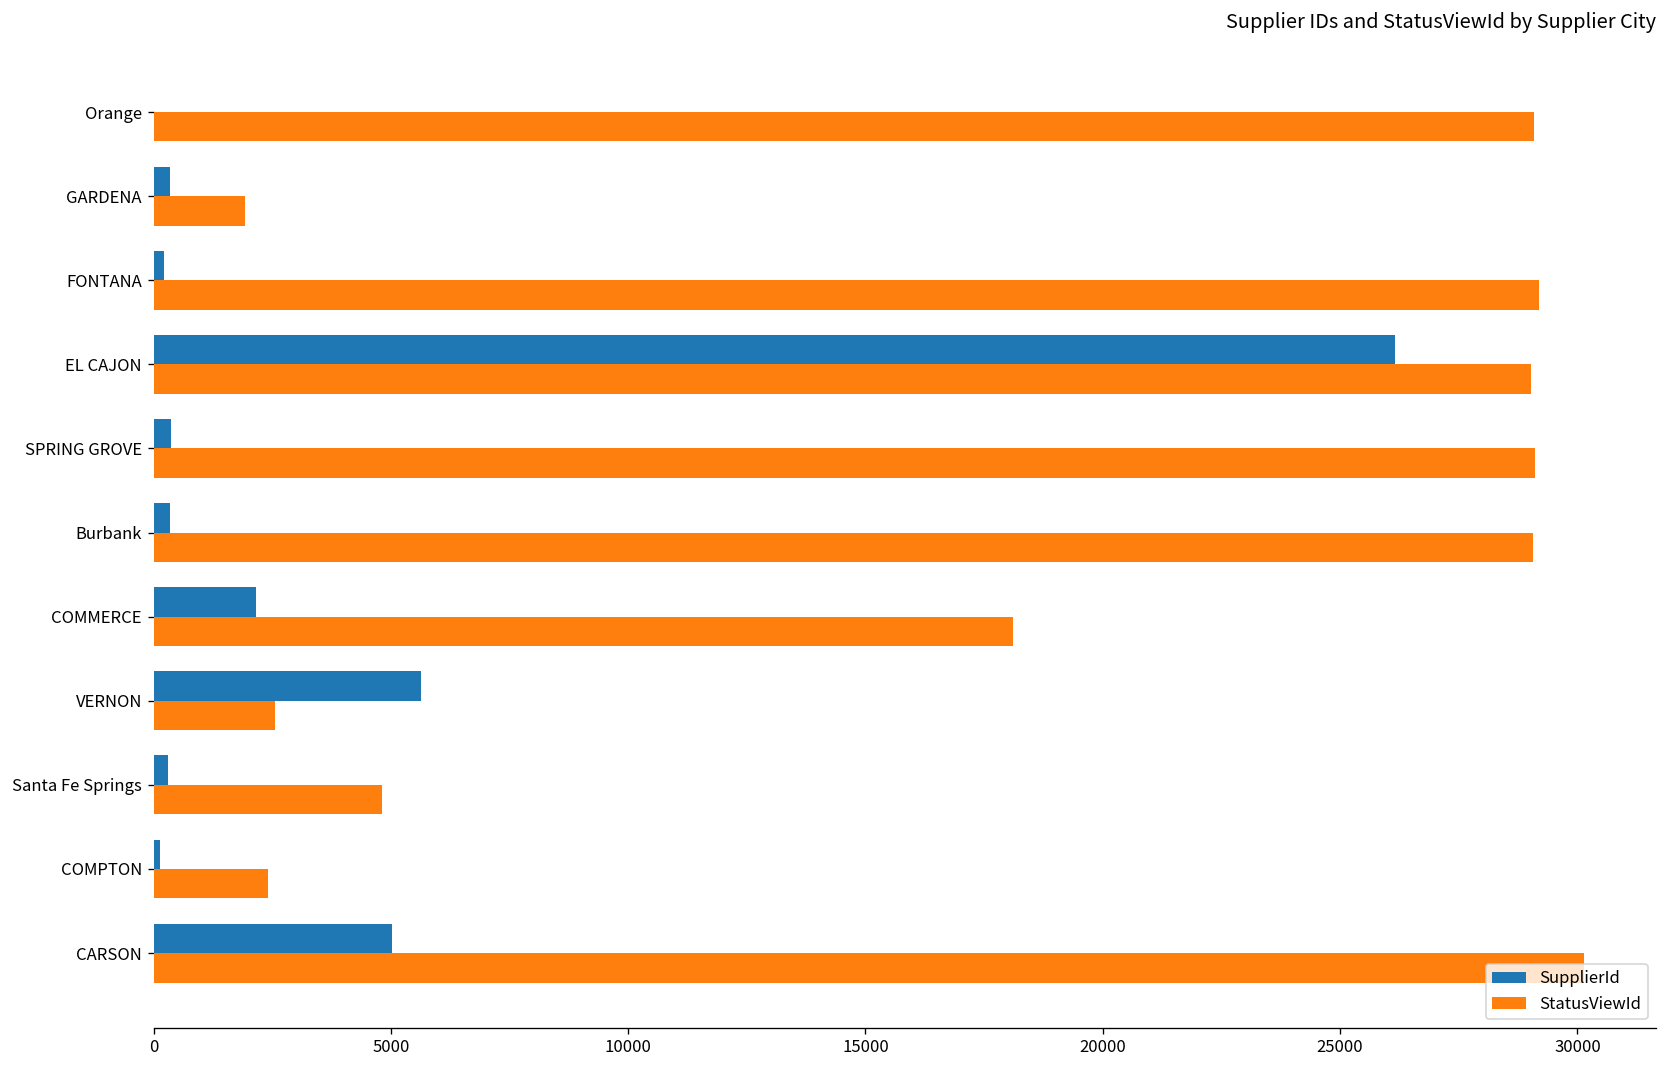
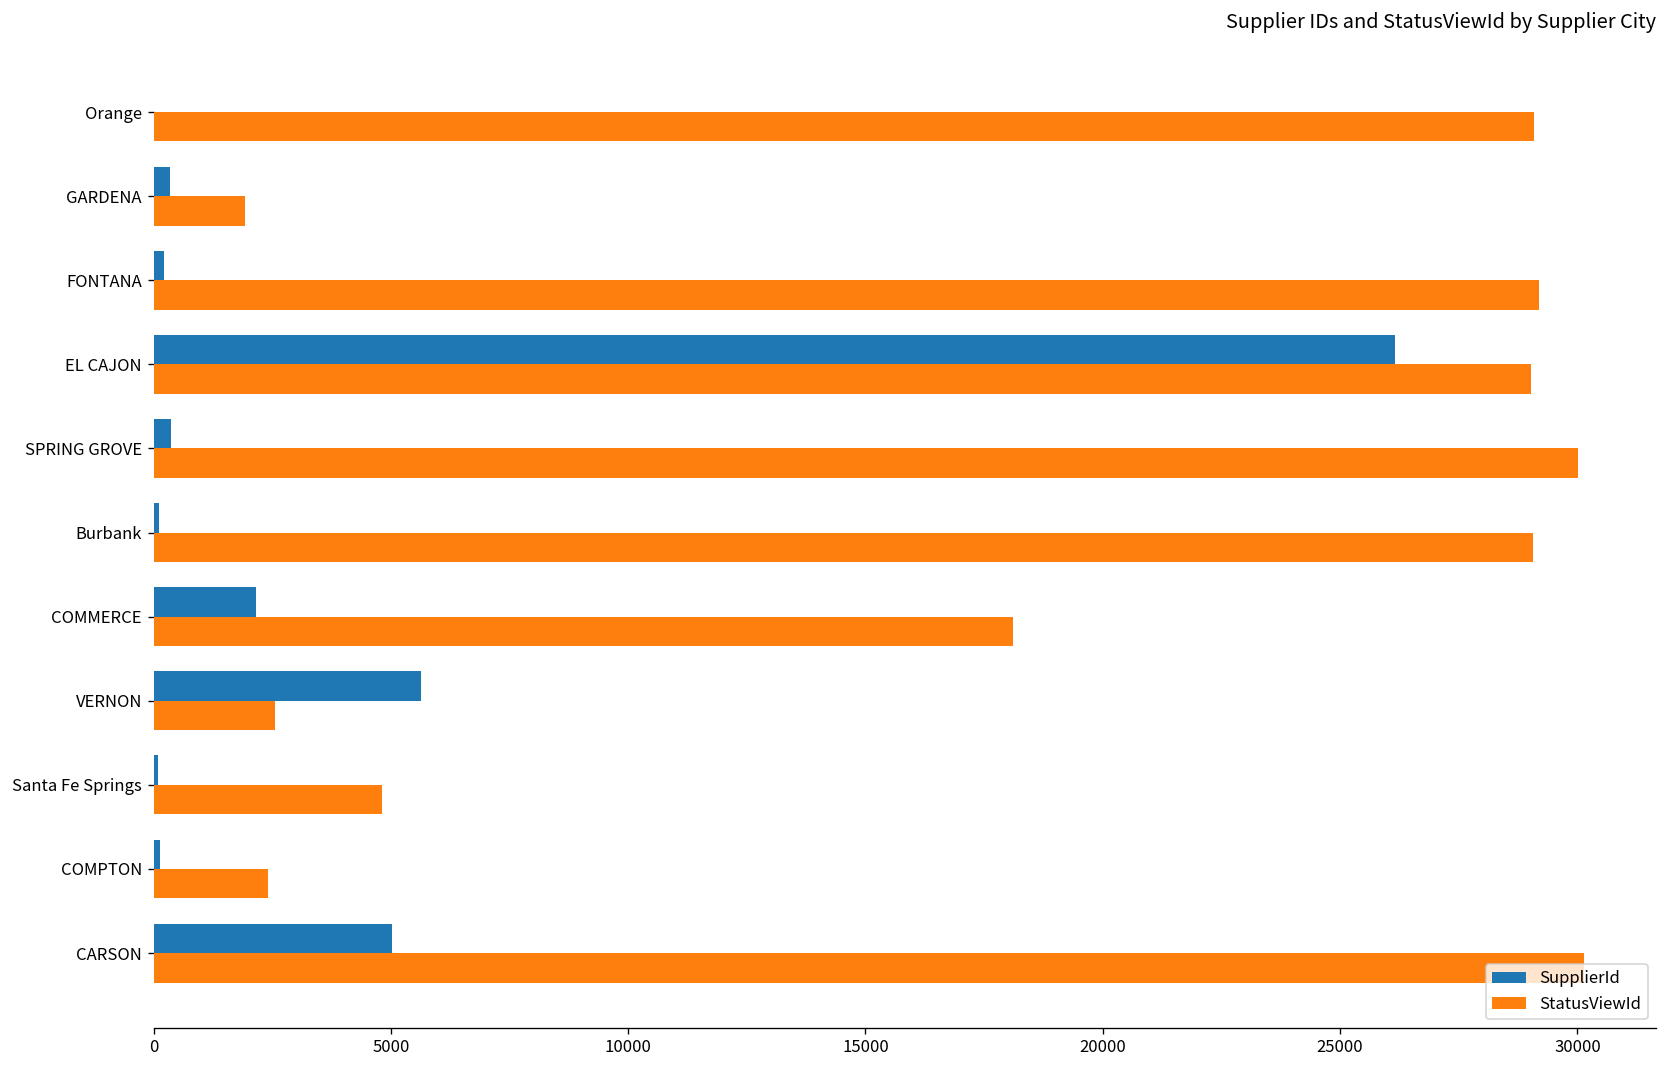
StatusViewId, SPRING GROVE: 29100 -> 30000
SupplierId, Burbank: 300 -> 100
SupplierId, Santa Fe Springs: 300 -> 100
